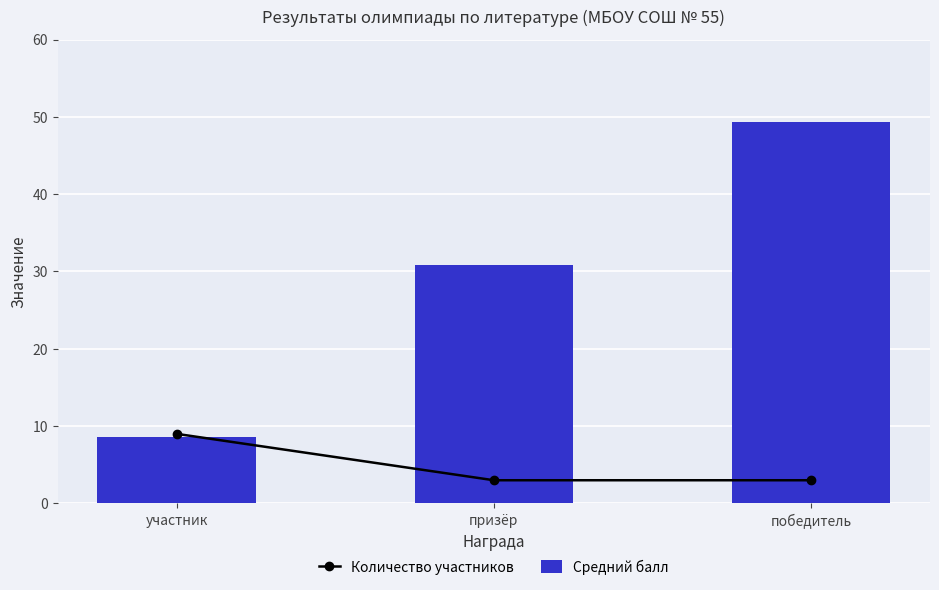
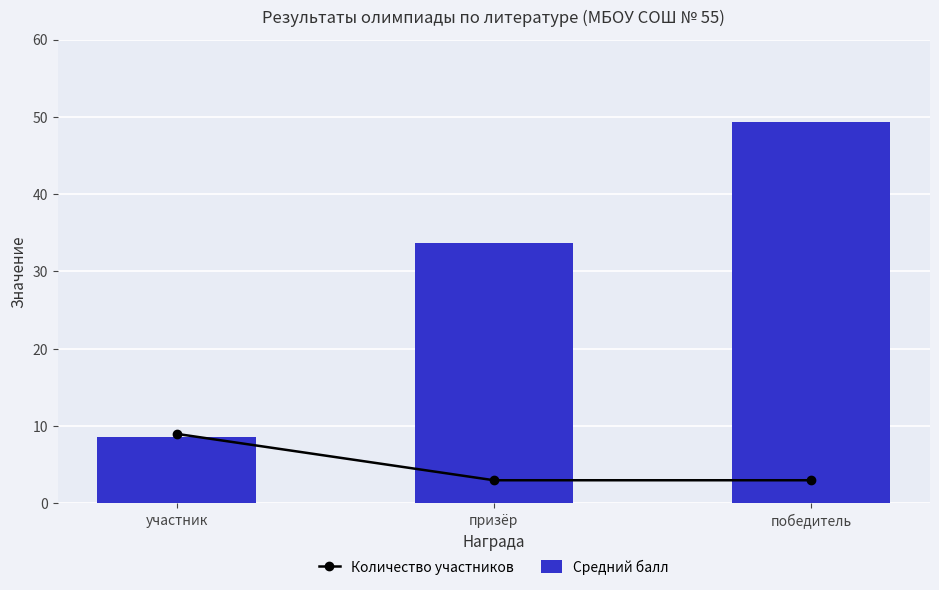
Средний балл, призёр: 31 -> 34
